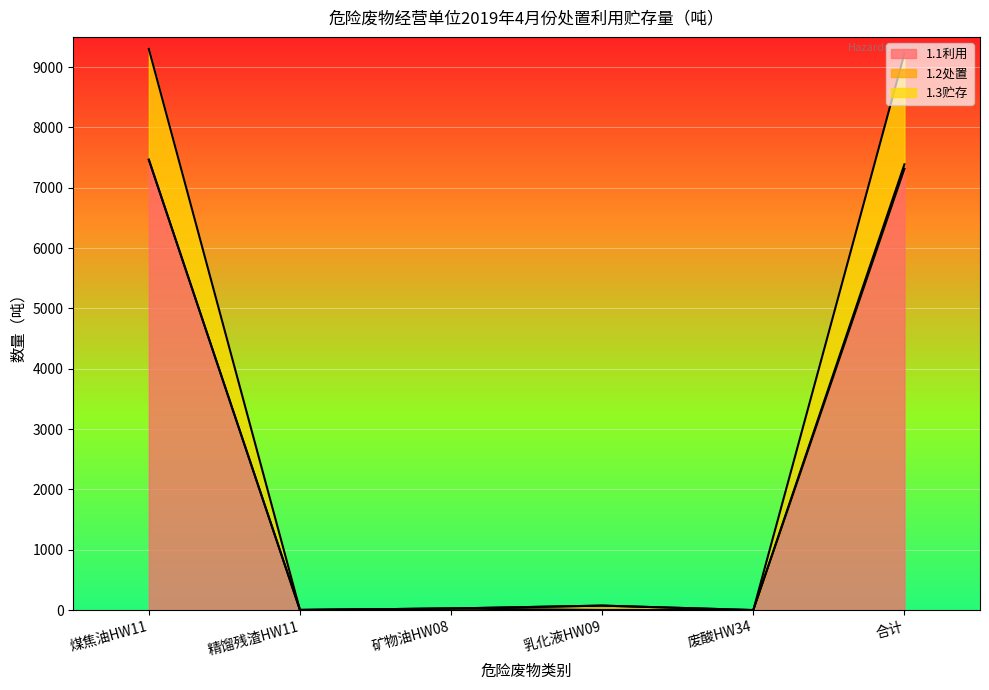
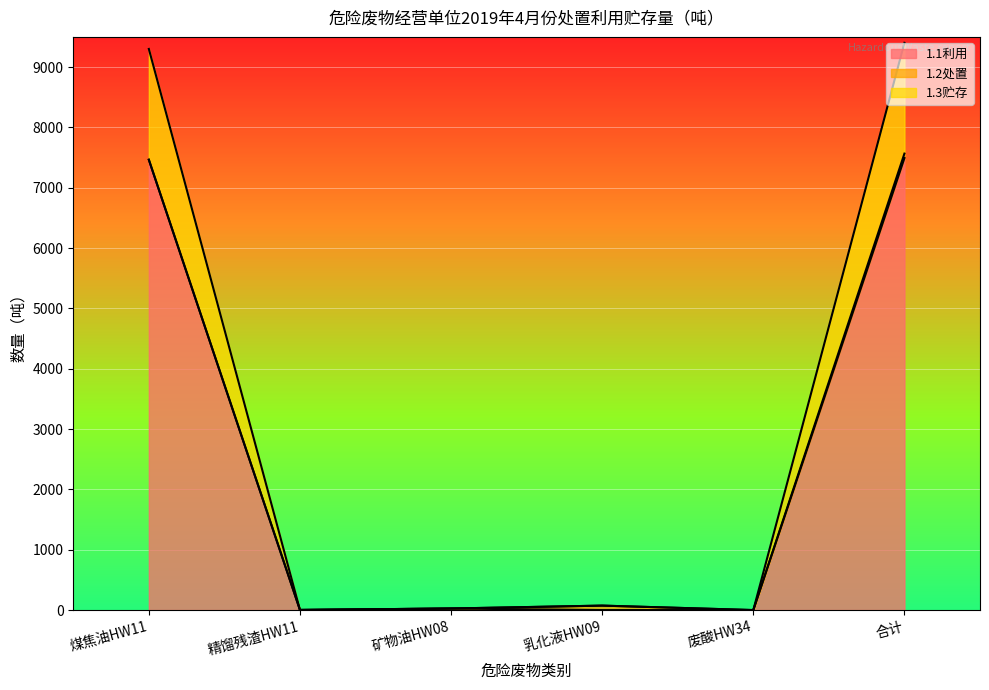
1.1利用, 合计: 7300 -> 7500
